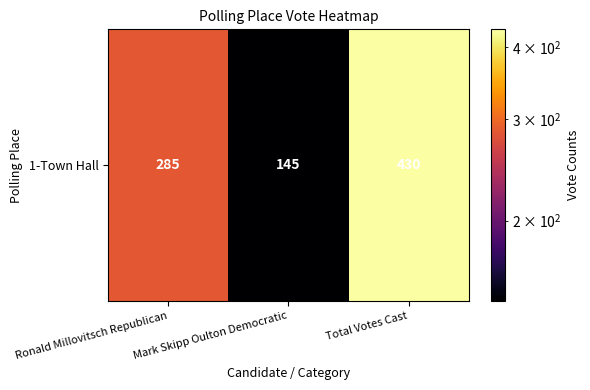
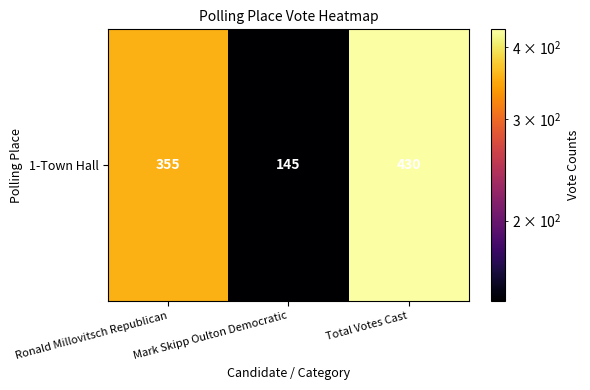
1-Town Hall, Ronald Millovitsch Republican: 285 -> 355
